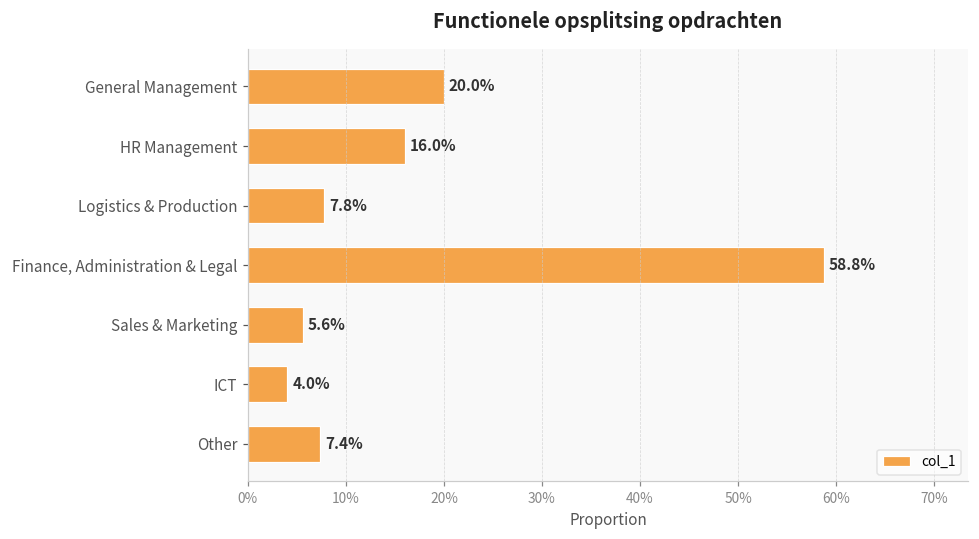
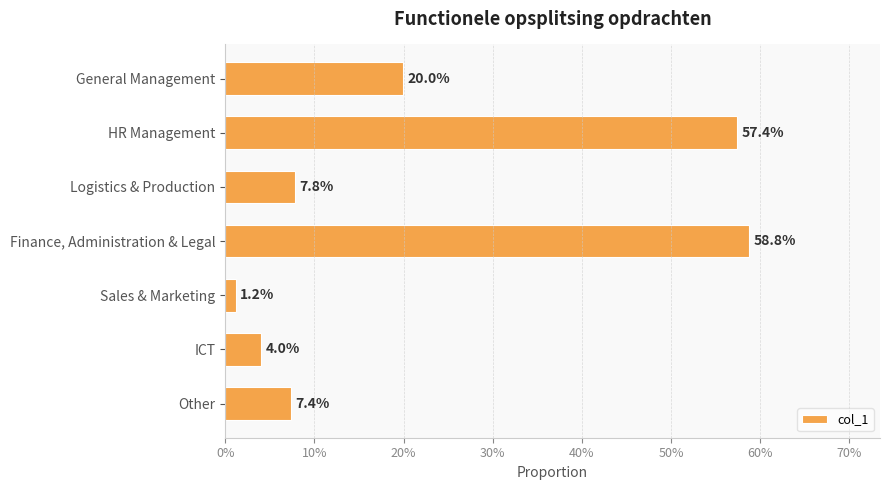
HR Management: 16.0% -> 57.4%
Sales & Marketing: 5.6% -> 1.2%
